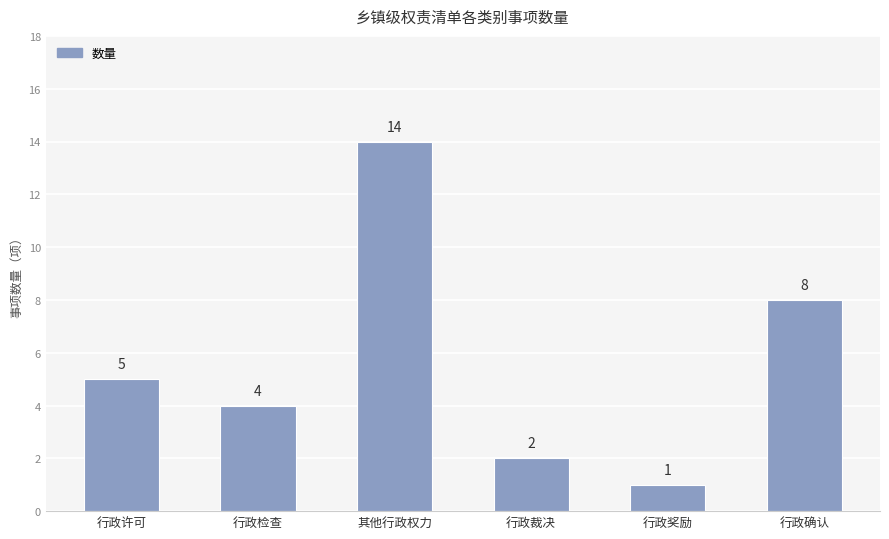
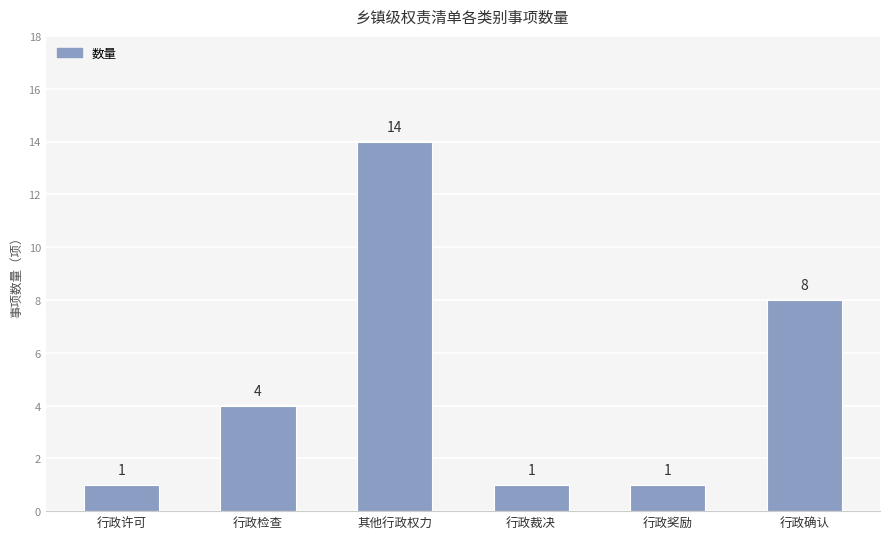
行政许可: 5 -> 1
行政裁决: 2 -> 1
